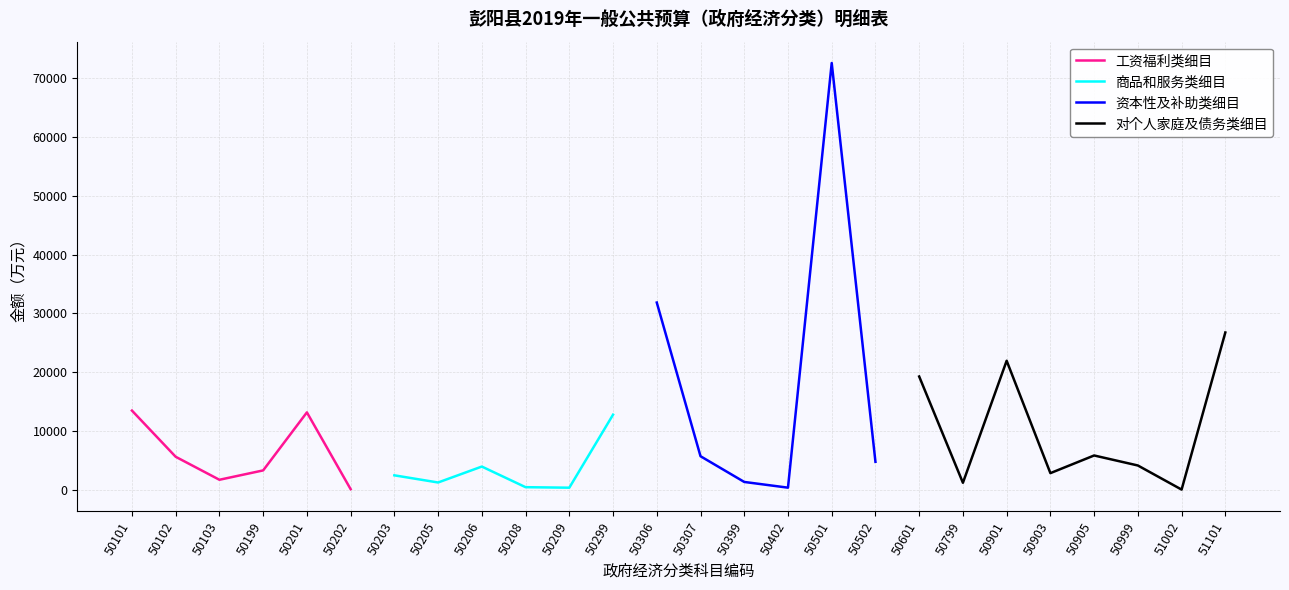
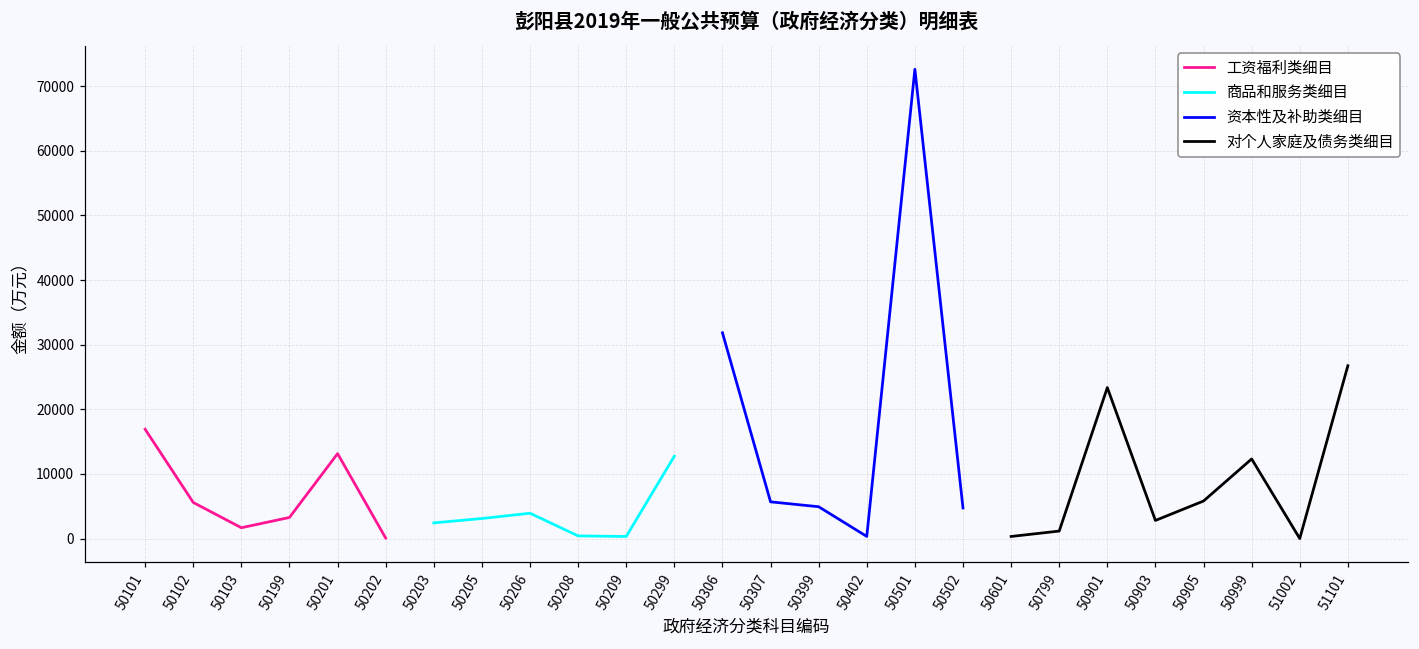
工资福利类细目, 50101: 13000 -> 17000
商品和服务类细目, 50205: 1000 -> 3000
资本性及补助类细目, 50399: 1000 -> 5000
对个人家庭及债务类细目, 50601: 19000 -> 0
对个人家庭及债务类细目, 50901: 22000 -> 23000
对个人家庭及债务类细目, 50999: 4000 -> 12000
